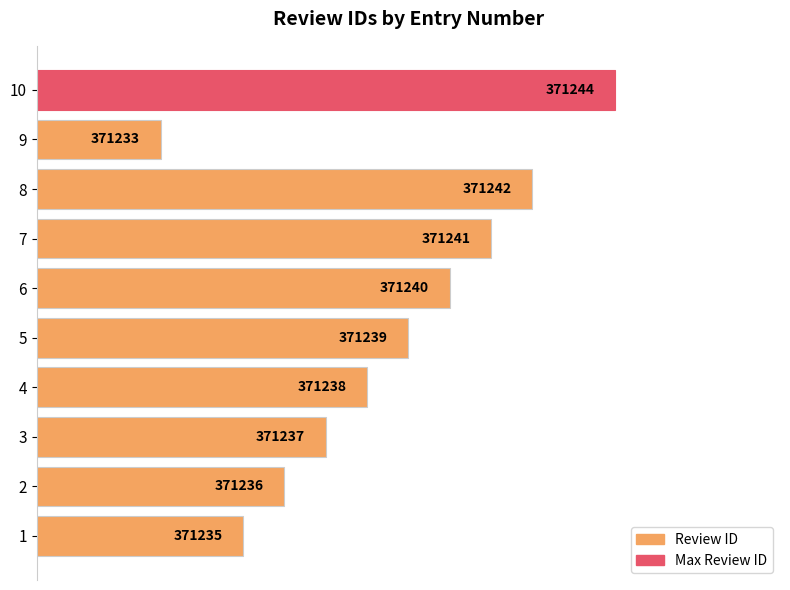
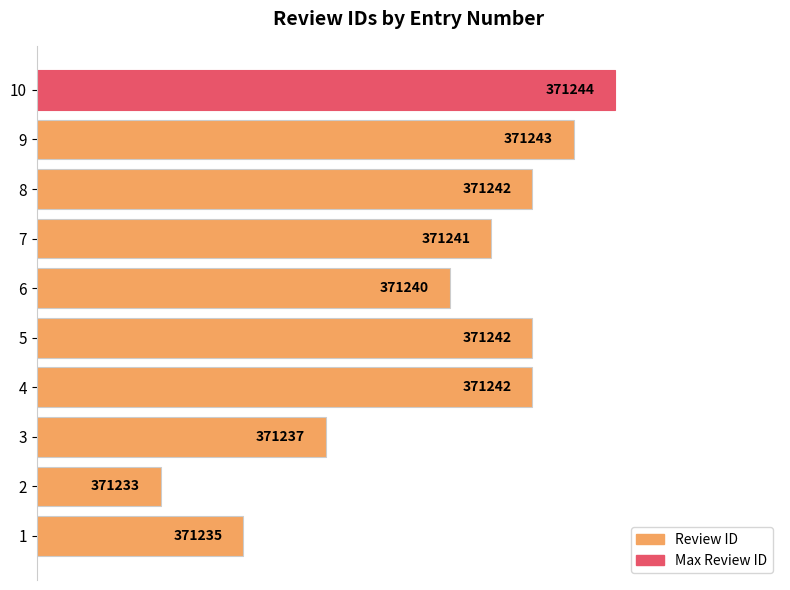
9: 371233 -> 371243
5: 371239 -> 371242
4: 371238 -> 371242
2: 371236 -> 371233
